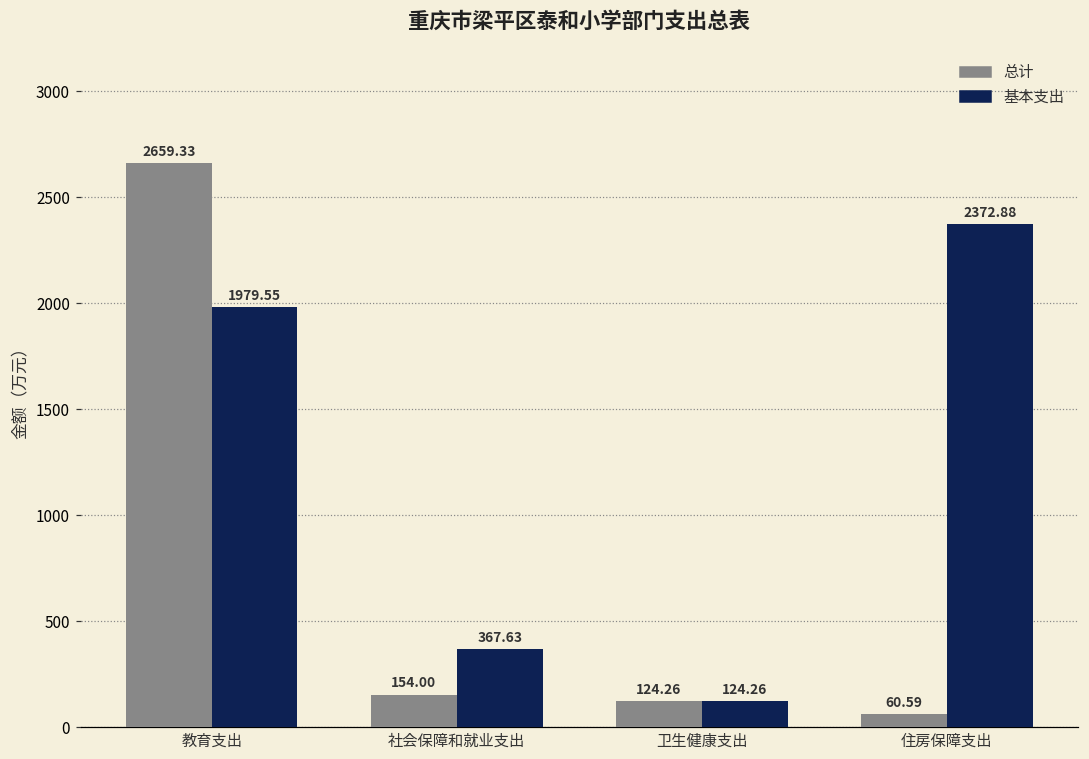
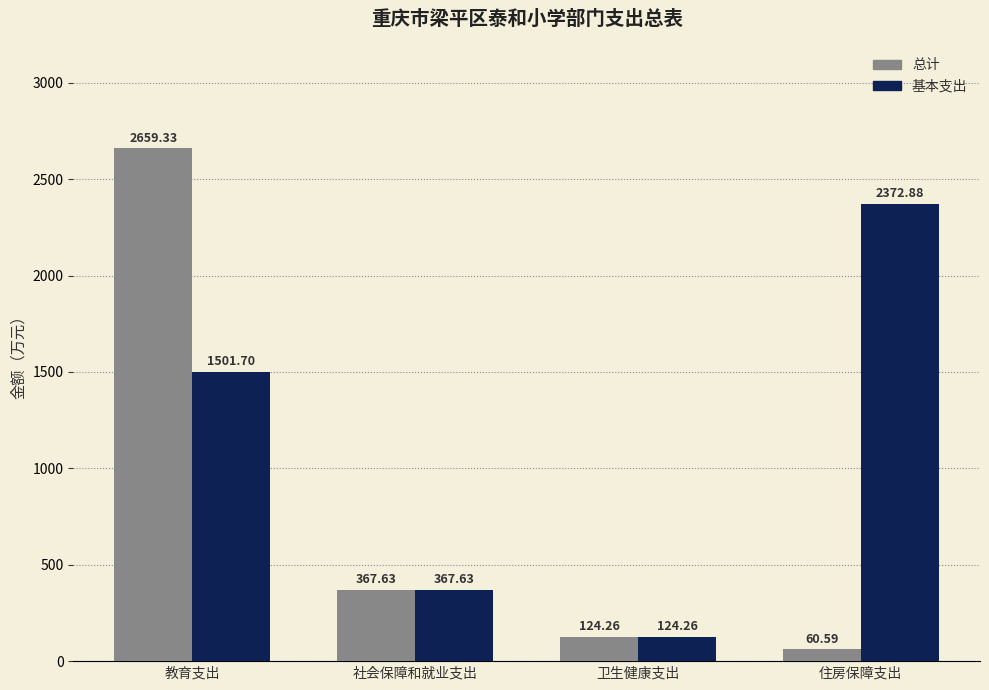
基本支出, 教育支出: 1979.55 -> 1501.70
总计, 社会保障和就业支出: 154.00 -> 367.63
